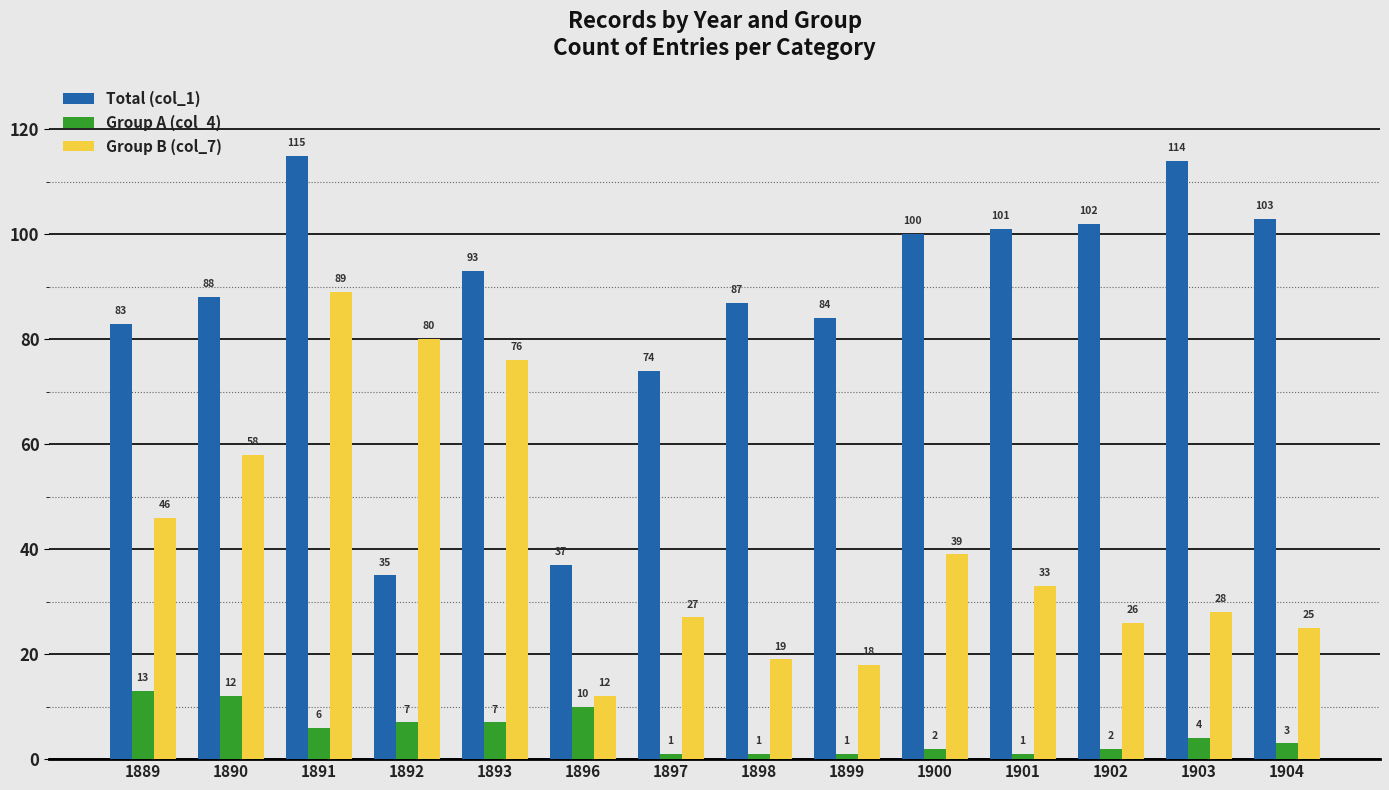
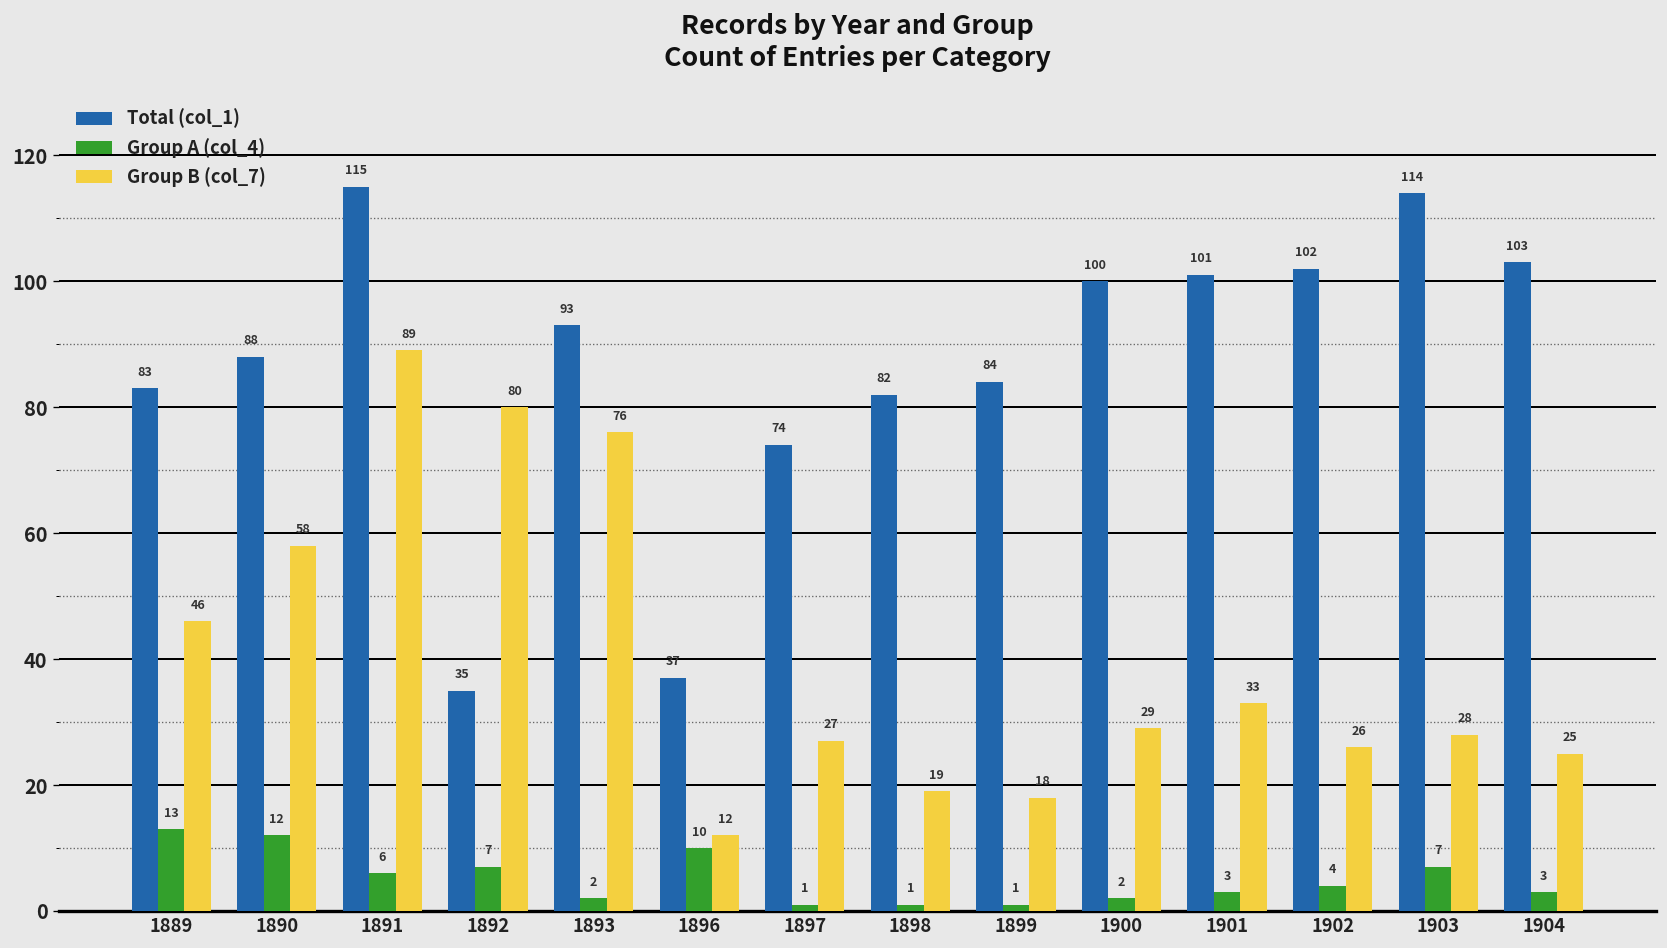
Group A (col_4), 1893: 7 -> 2
Total (col_1), 1898: 87 -> 82
Group B (col_7), 1900: 39 -> 29
Group A (col_4), 1901: 1 -> 3
Group A (col_4), 1902: 2 -> 4
Group A (col_4), 1903: 4 -> 7
